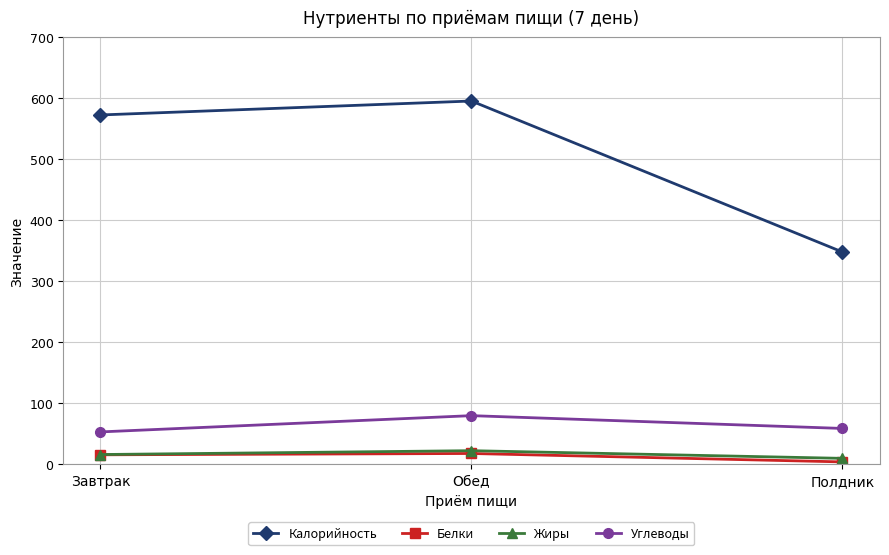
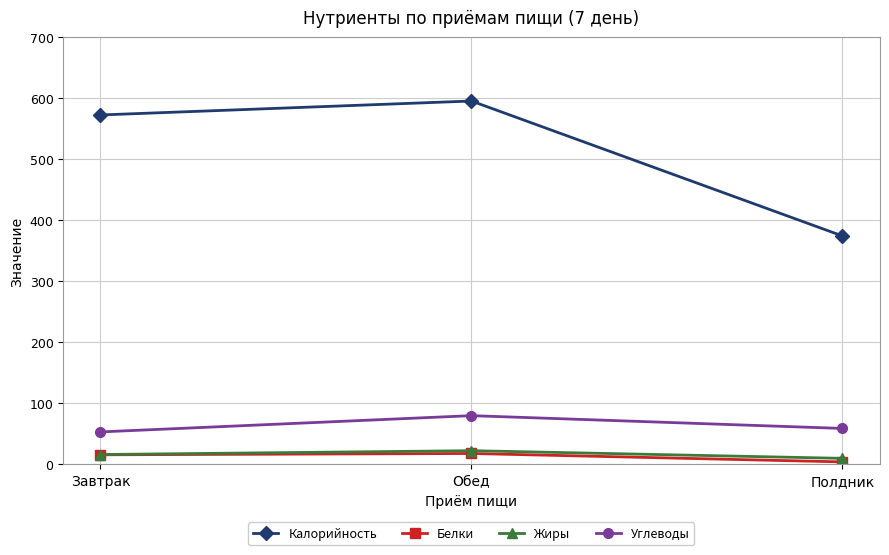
Калорийность, Полдник: 350 -> 370
